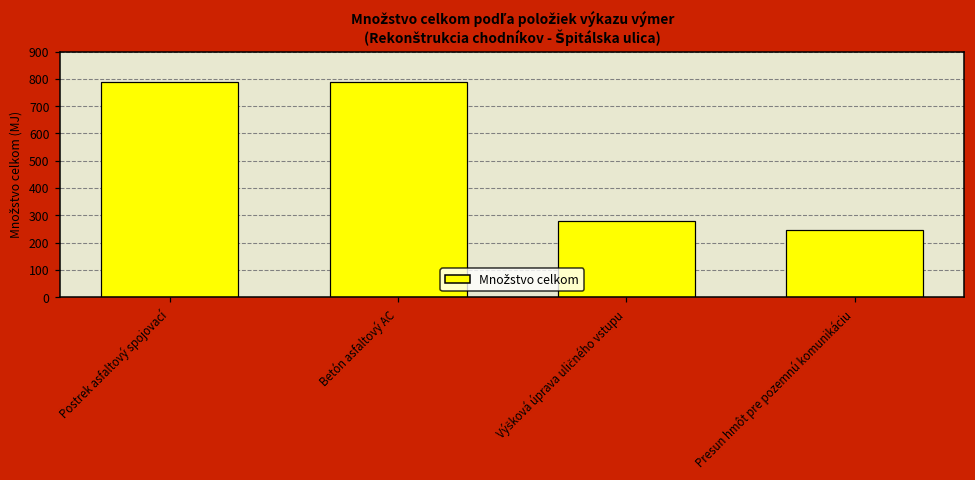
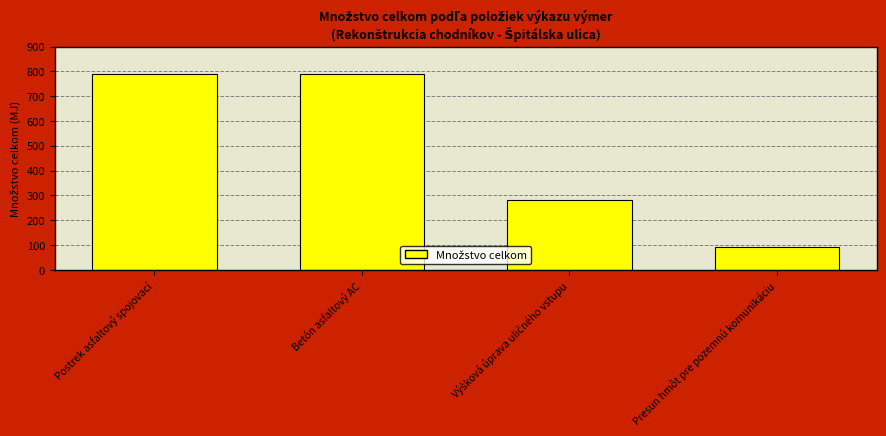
Presun hmôt pre pozemnú komunikáciu: 250 -> 90
